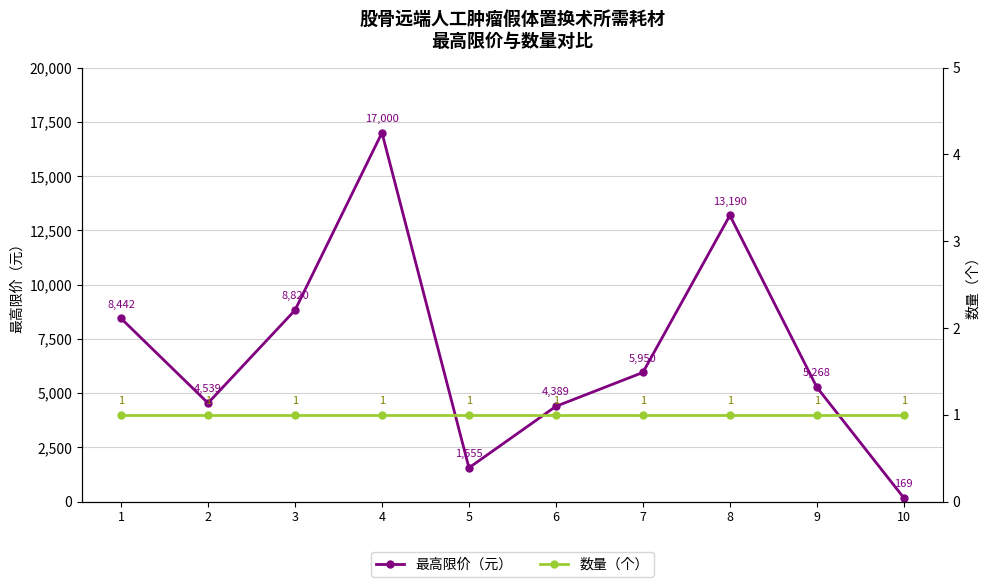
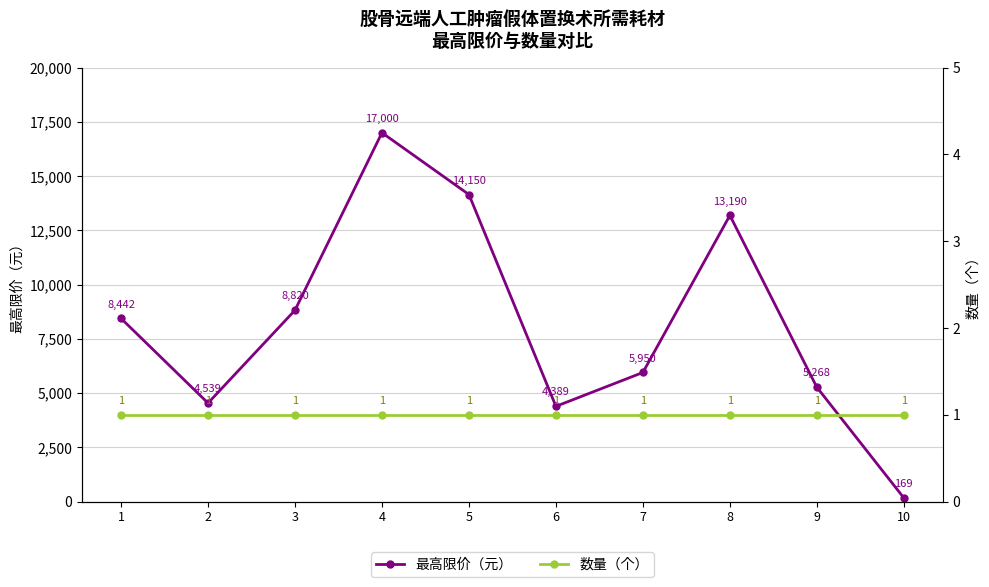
最高限价（元）, 5: 1,555 -> 14,150
